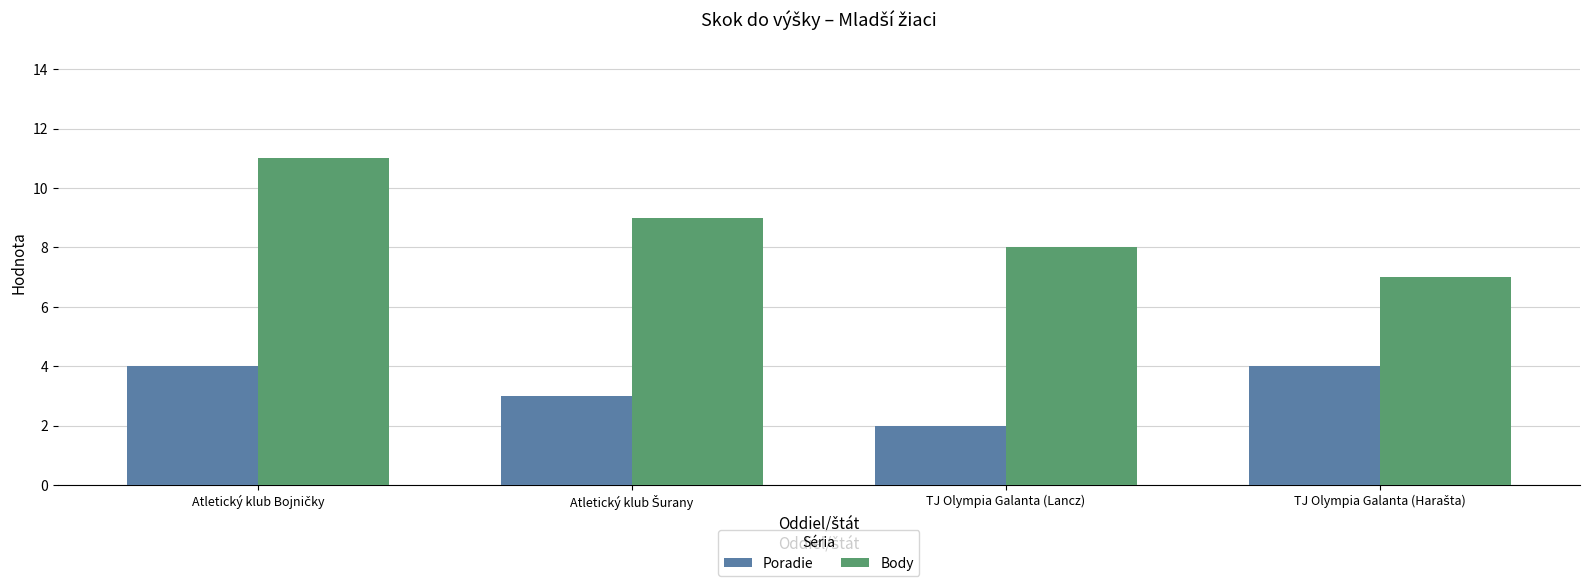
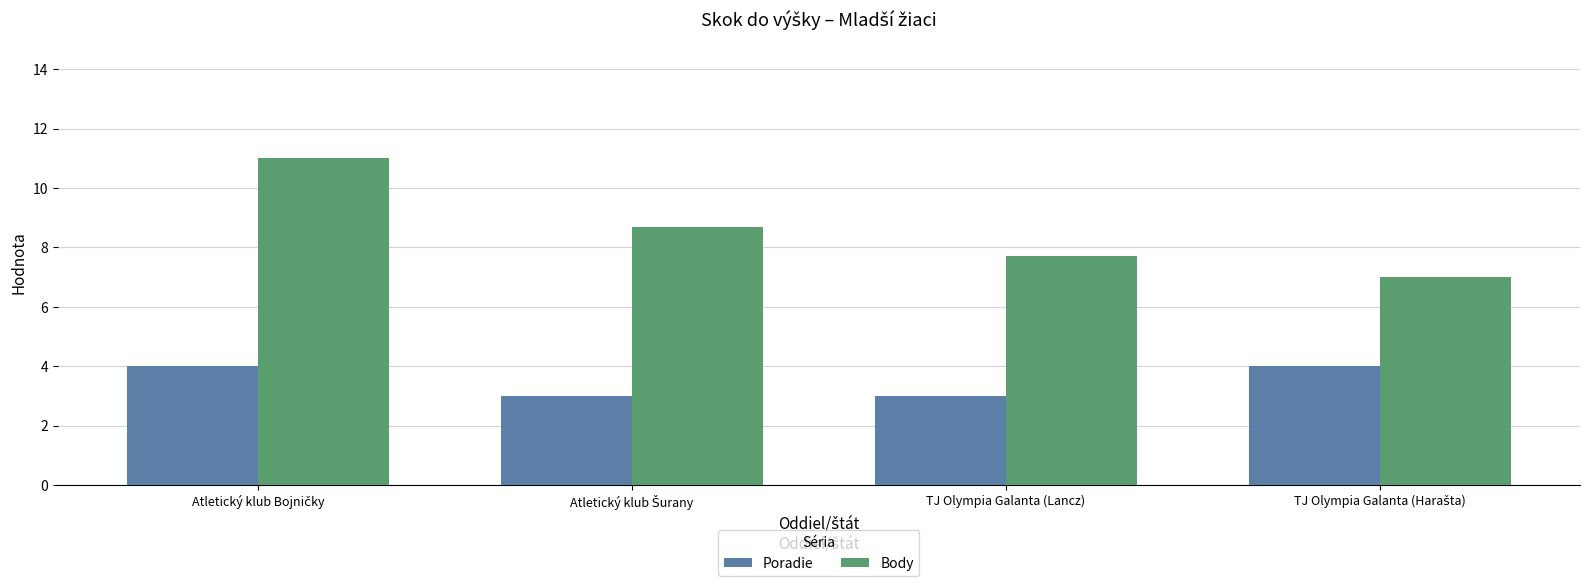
Body, Atletický klub Šurany: 9.0 -> 8.7
Poradie, TJ Olympia Galanta (Lancz): 2 -> 3
Body, TJ Olympia Galanta (Lancz): 8.0 -> 7.7
